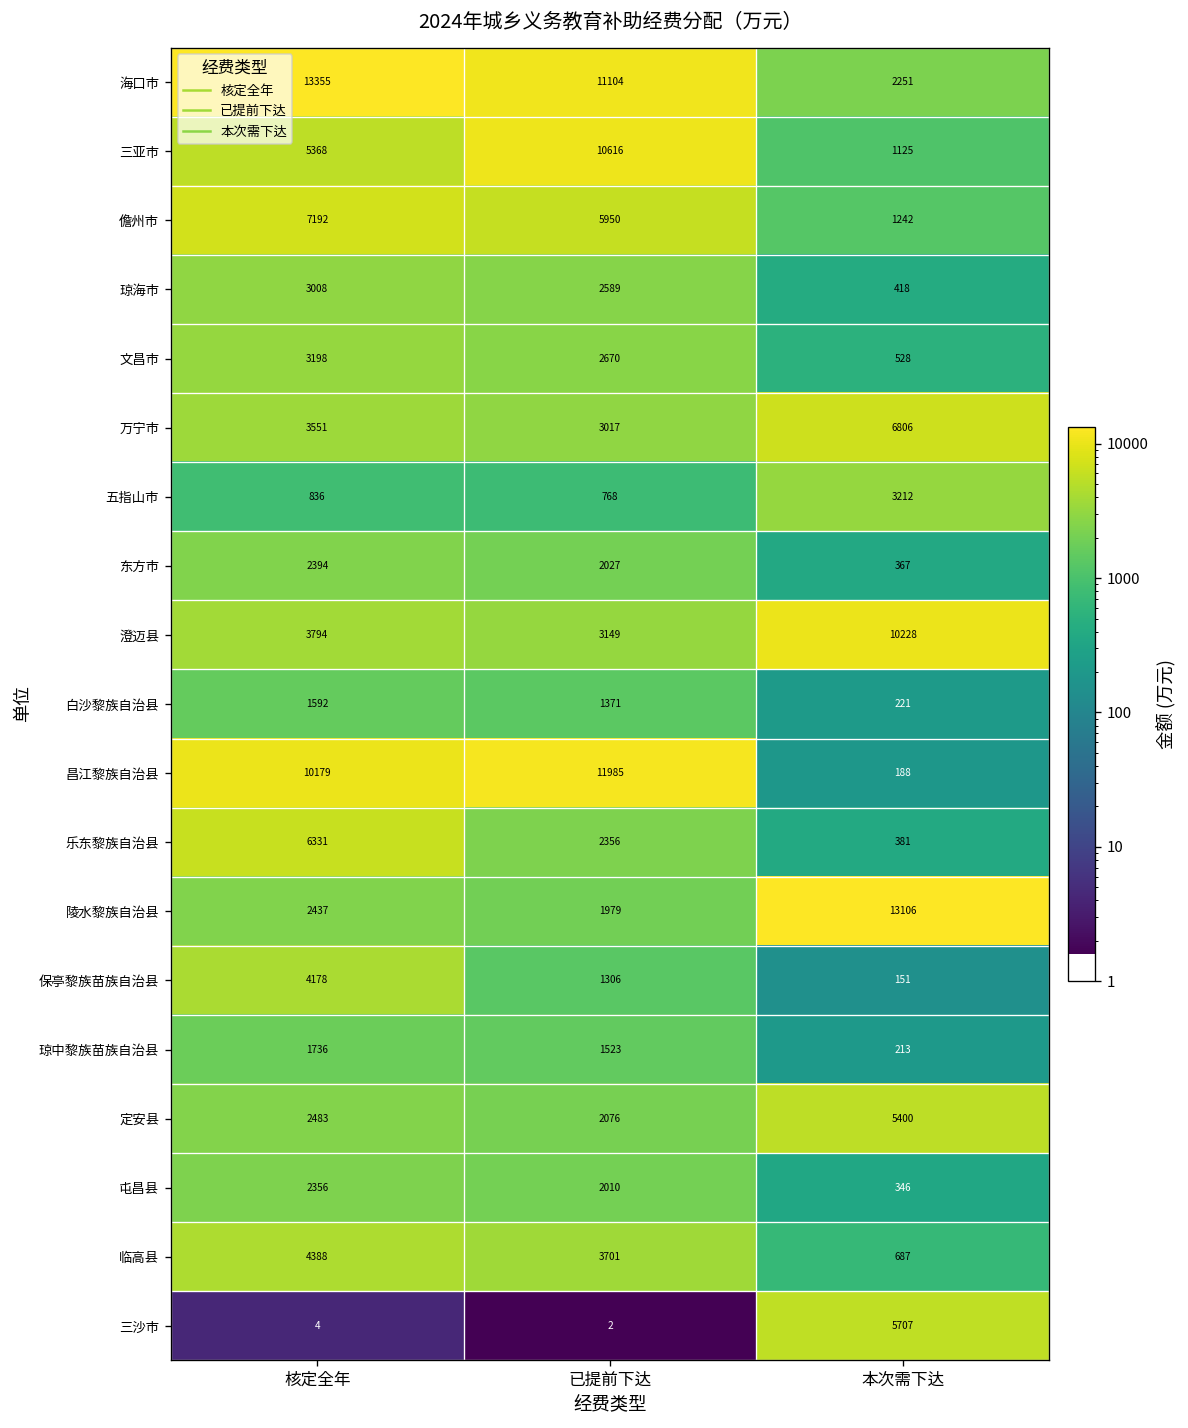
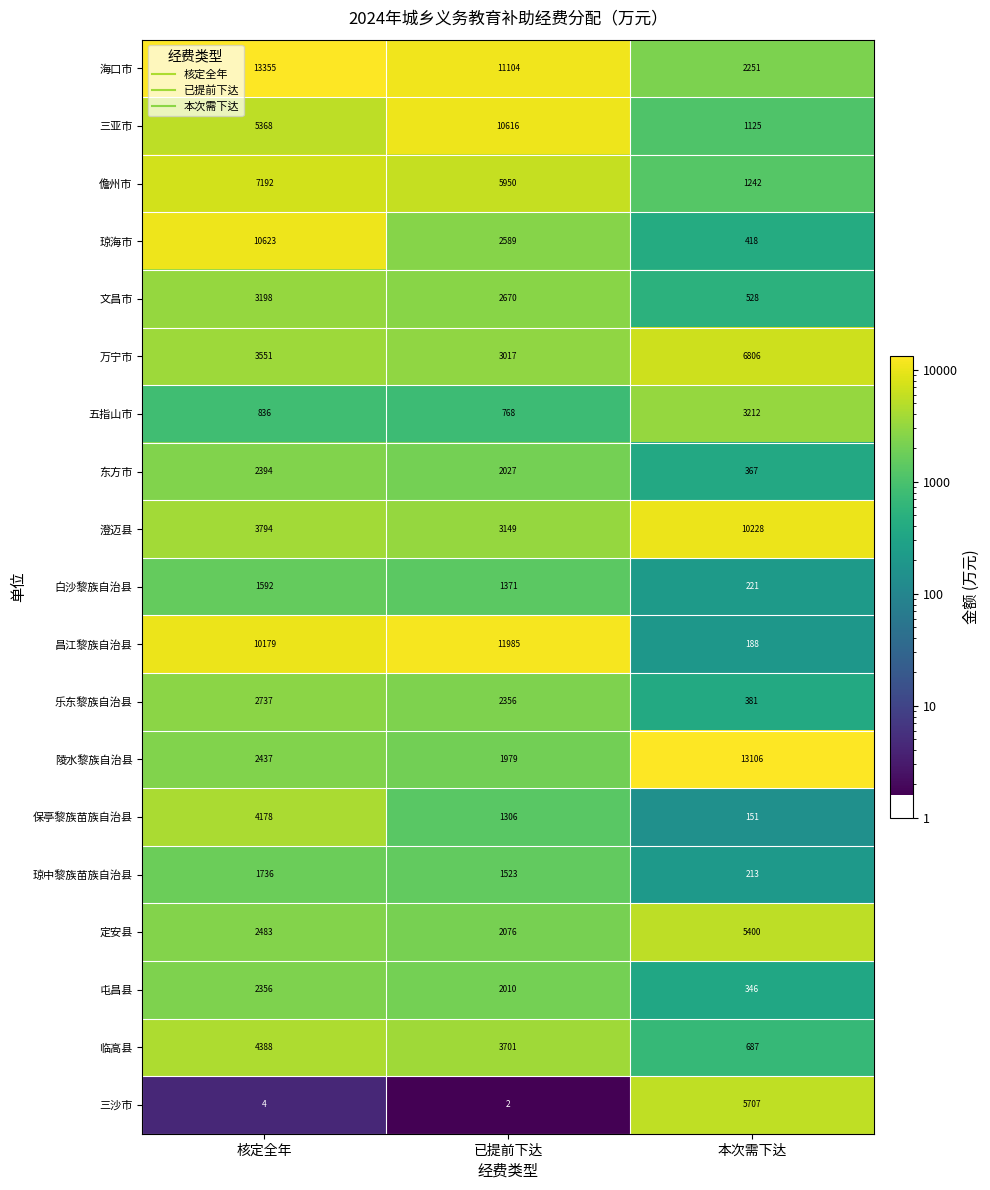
琼海市, 核定全年: 3008 -> 10623
乐东黎族自治县, 核定全年: 6331 -> 2737
